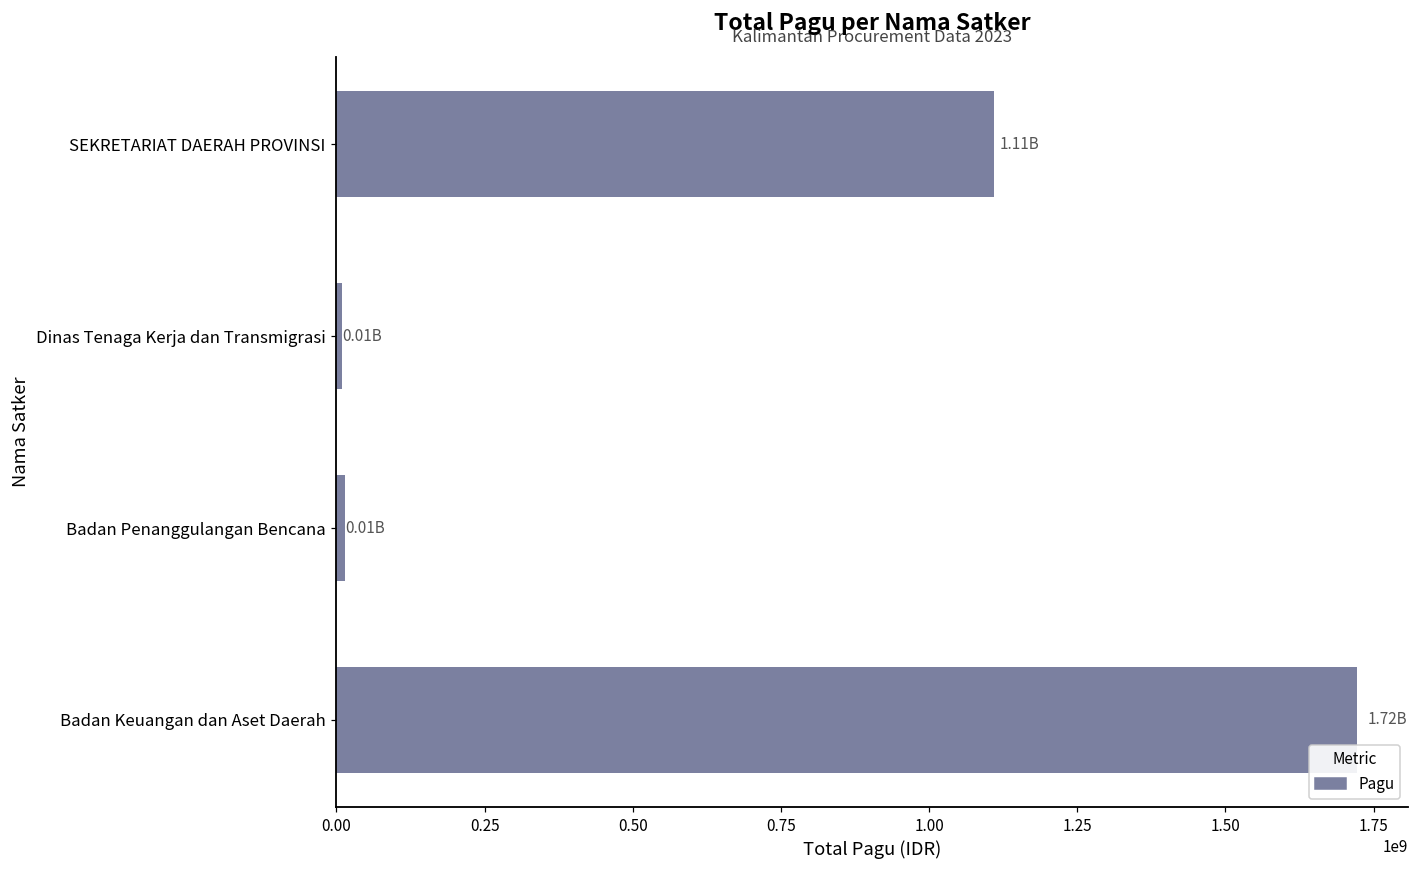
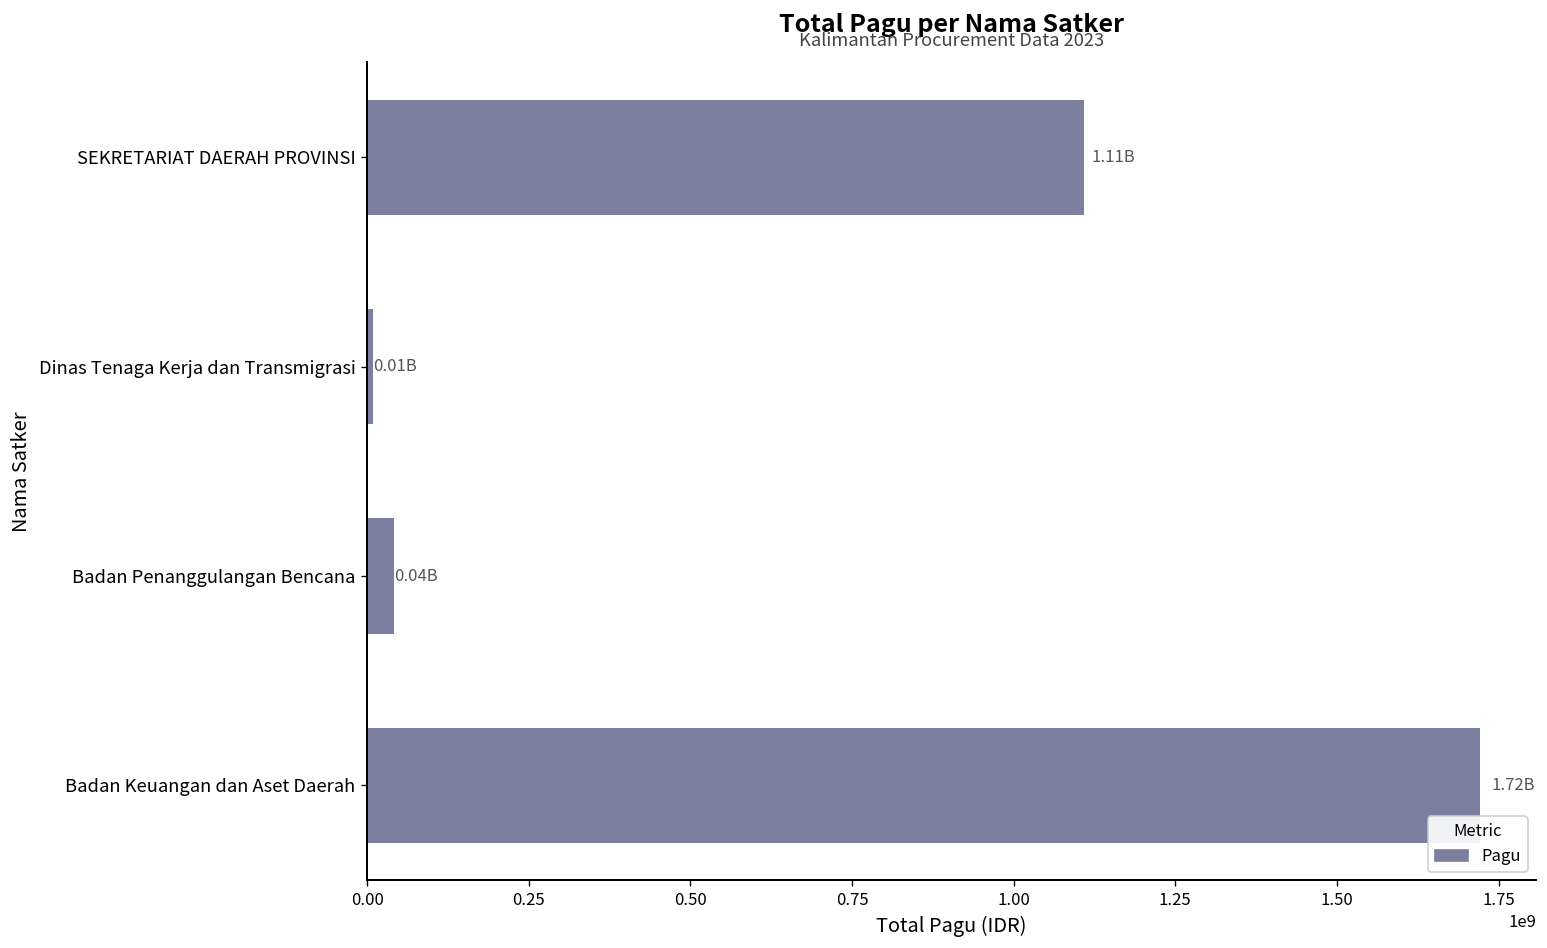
Badan Penanggulangan Bencana: 0.01B -> 0.04B
